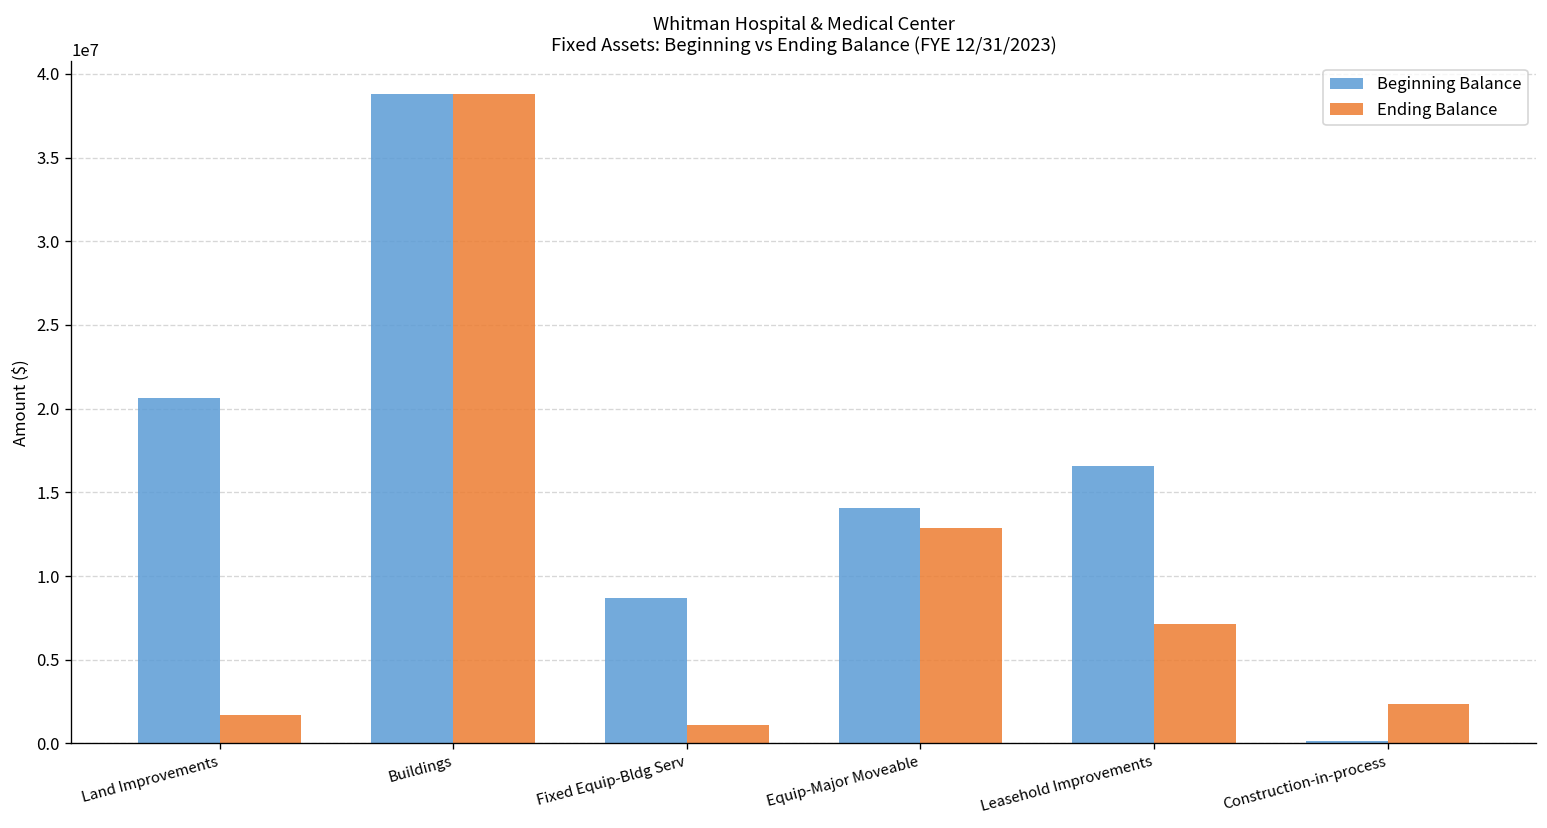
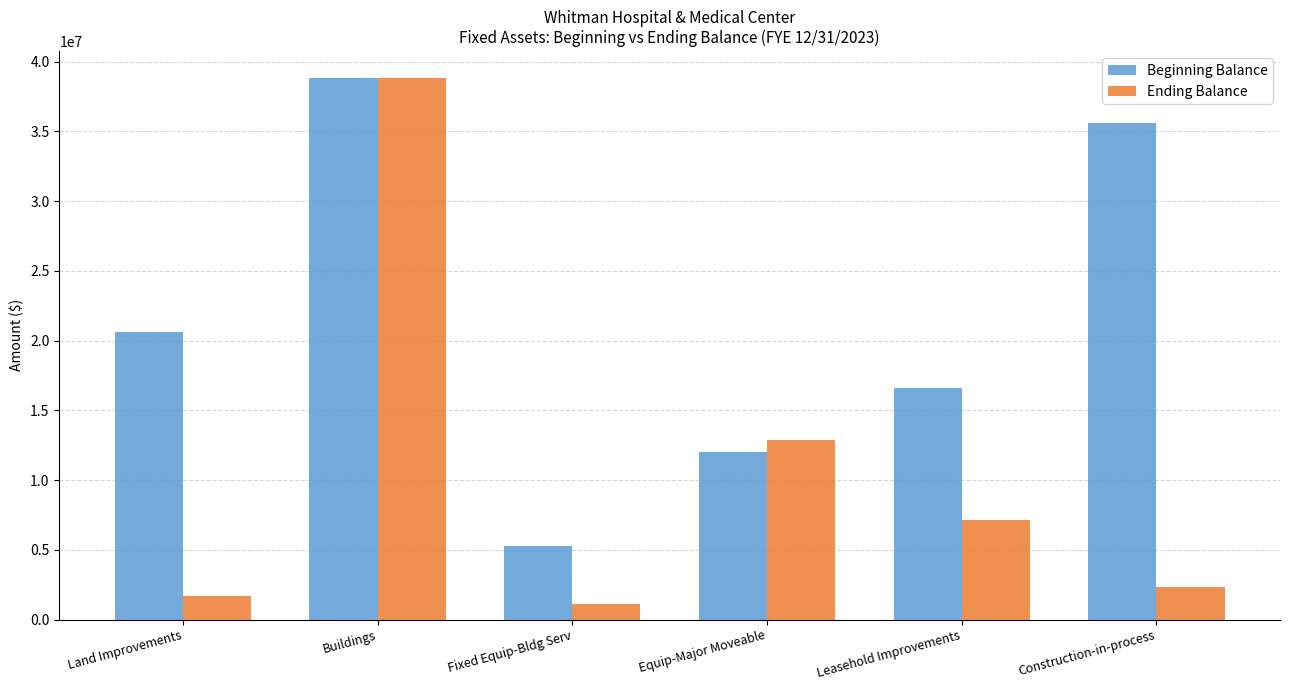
Beginning Balance, Fixed Equip-Bldg Serv: 8700000 -> 5300000
Beginning Balance, Equip-Major Moveable: 14100000 -> 12000000
Beginning Balance, Construction-in-process: 100000 -> 35600000
